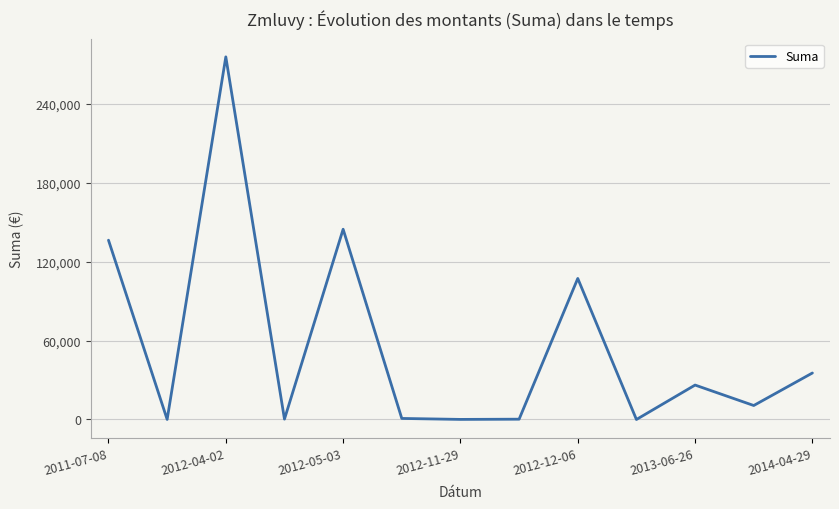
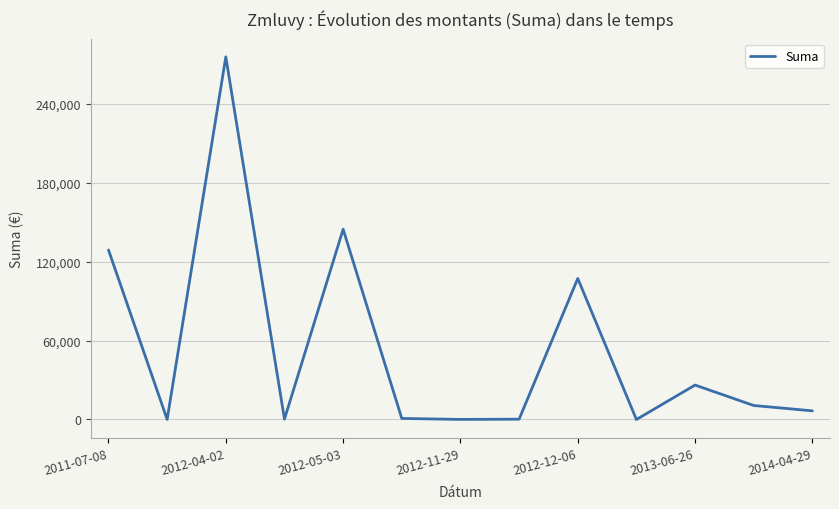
2011-07-08: 136,000 -> 129,000
2014-04-29: 35,000 -> 7,000
